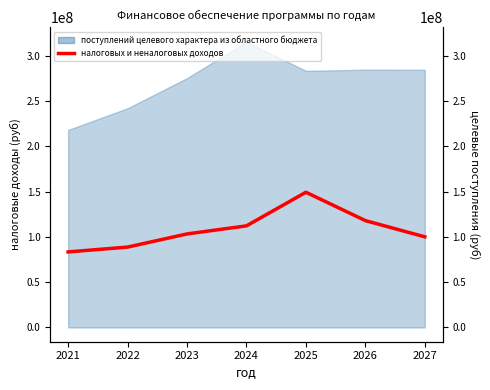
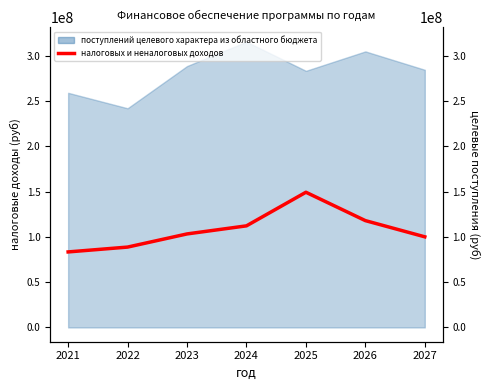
поступлений целевого характера из областного бюджета, 2021: 220000000 -> 260000000
поступлений целевого характера из областного бюджета, 2023: 280000000 -> 290000000
поступлений целевого характера из областного бюджета, 2026: 280000000 -> 300000000
